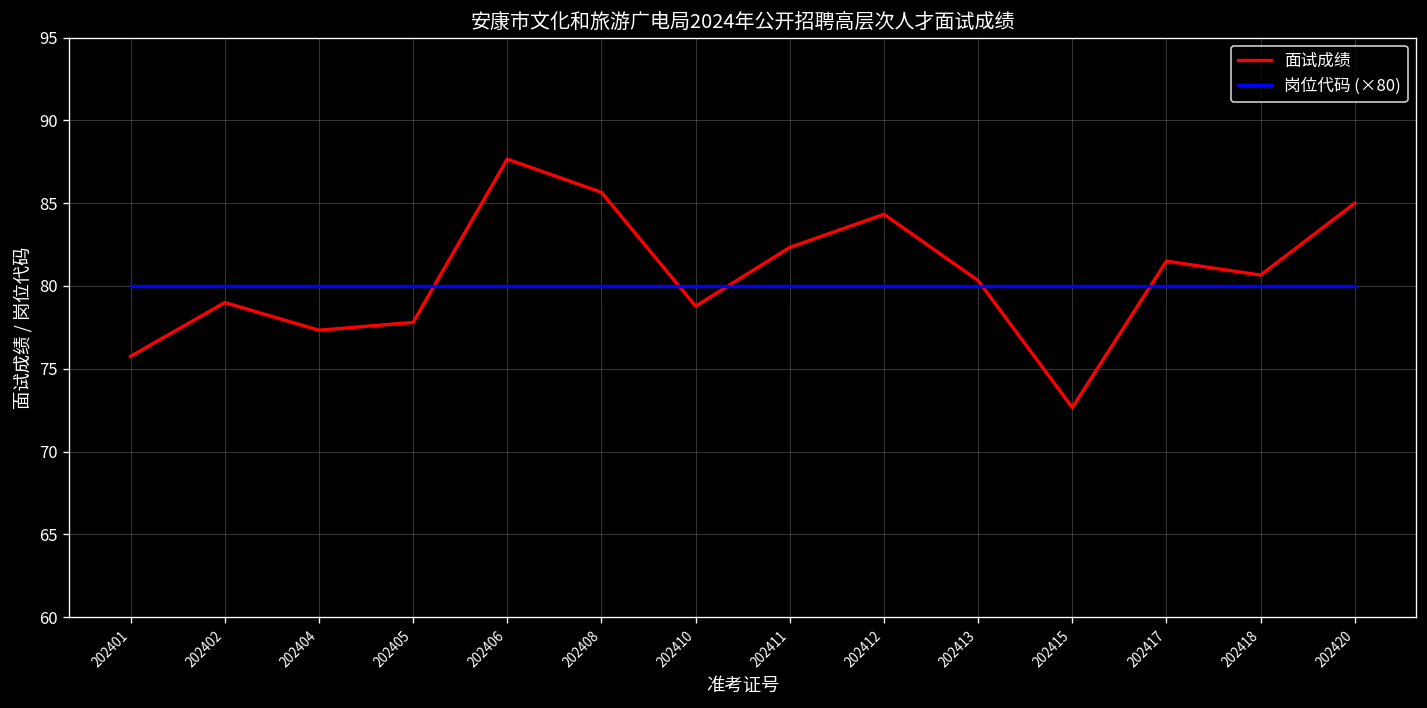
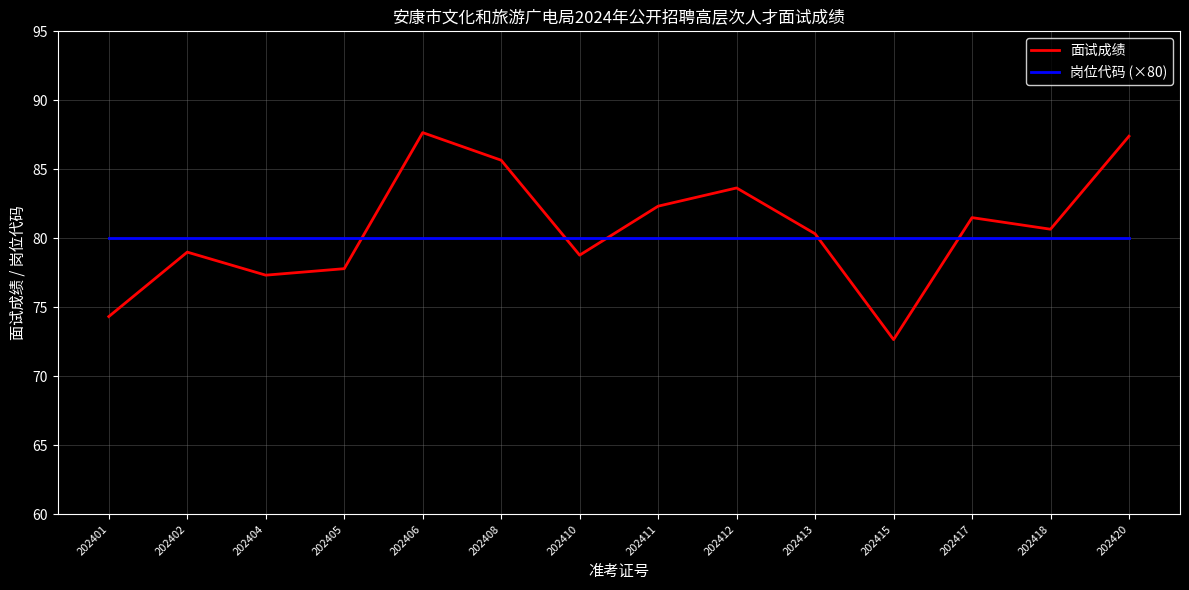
面试成绩, 202401: 75.8 -> 74.3
面试成绩, 202412: 84.3 -> 83.7
面试成绩, 202420: 85.0 -> 87.4
